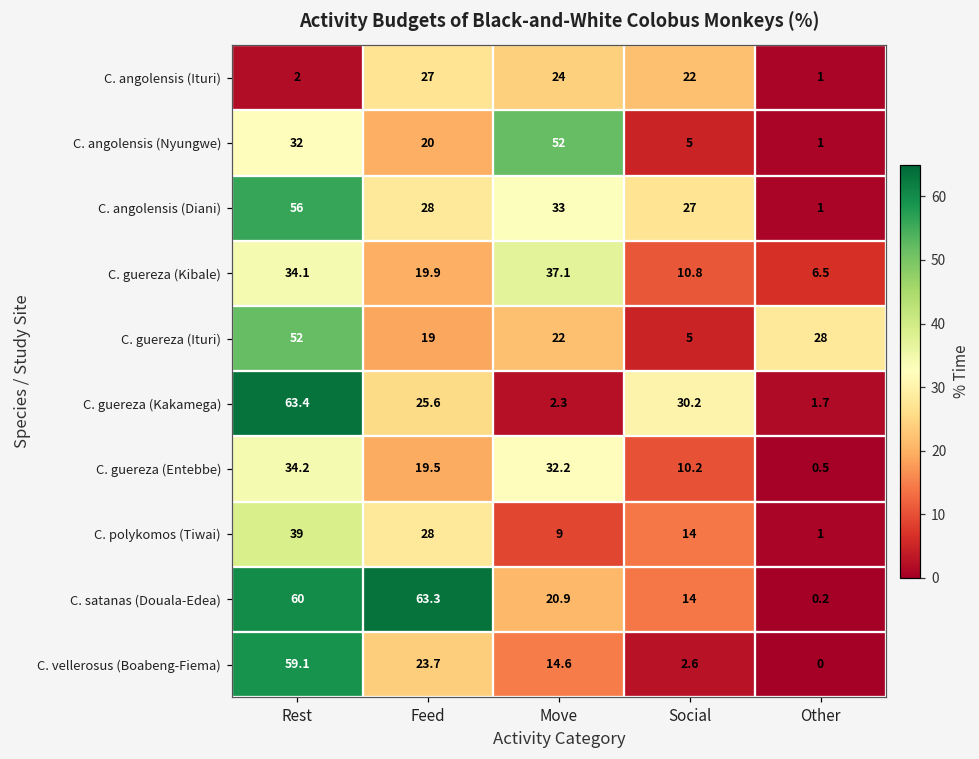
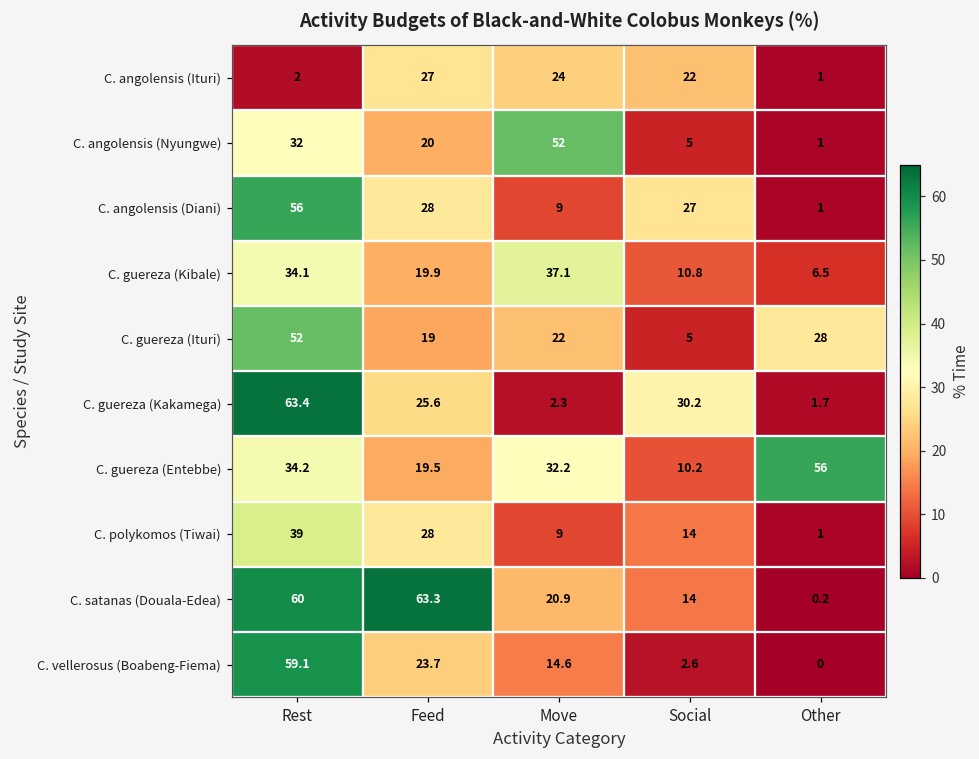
C. angolensis (Diani), Move: 33 -> 9
C. guereza (Entebbe), Other: 0.5 -> 56
